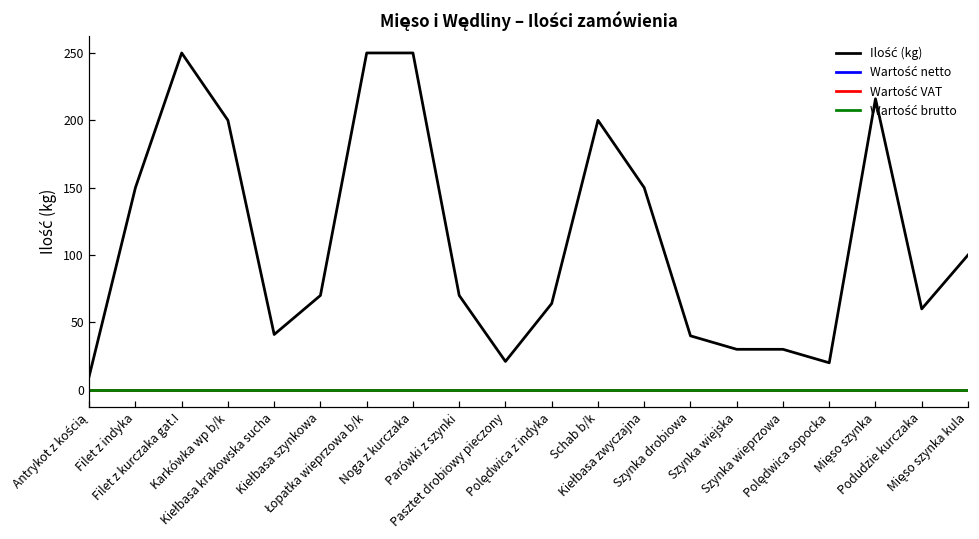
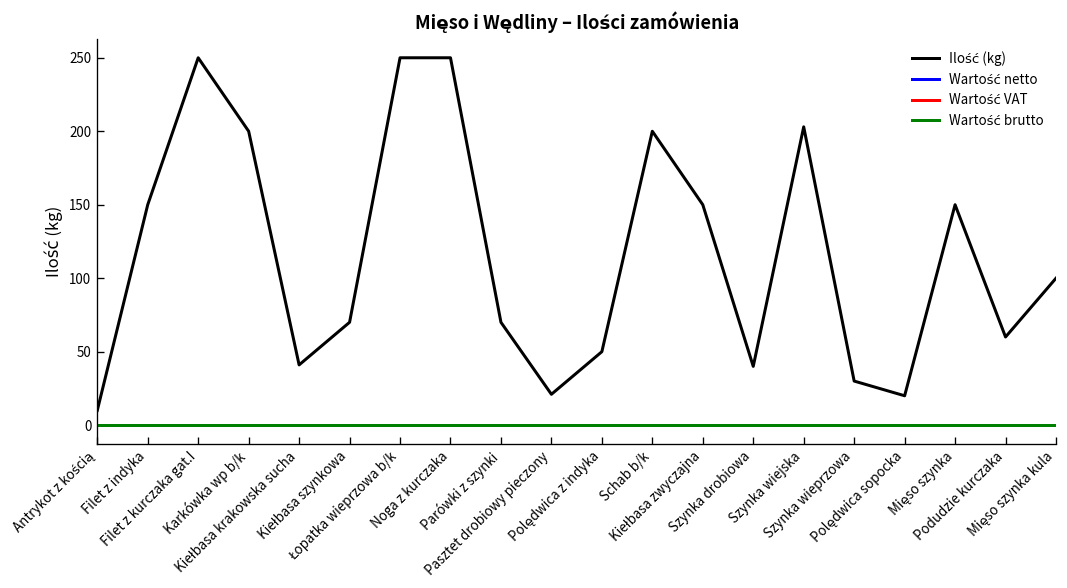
Ilość (kg), Polędwica z indyka: 64 -> 50
Ilość (kg), Szynka wiejska: 30 -> 203
Ilość (kg), Mięso szynka: 216 -> 150
